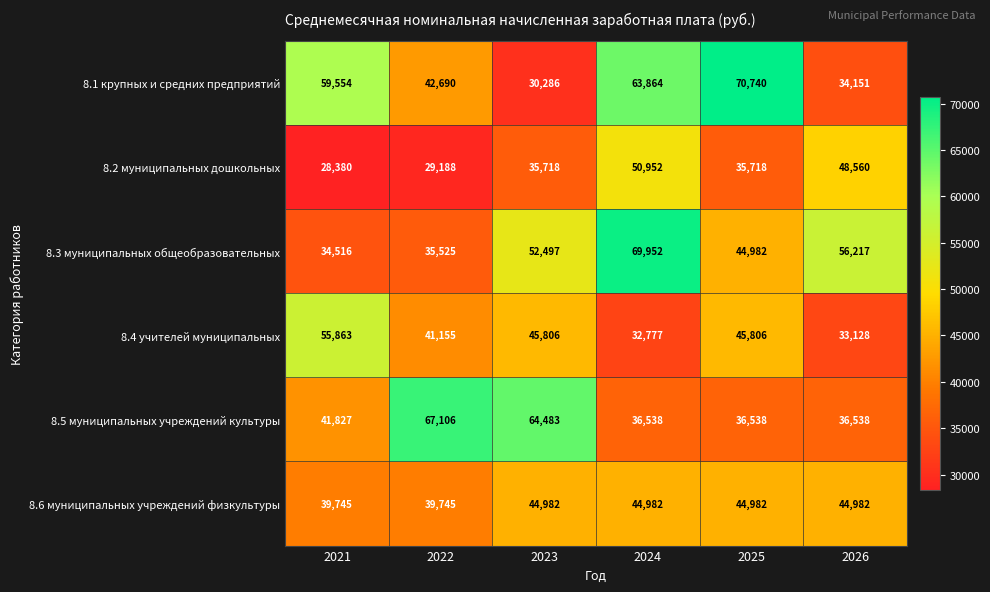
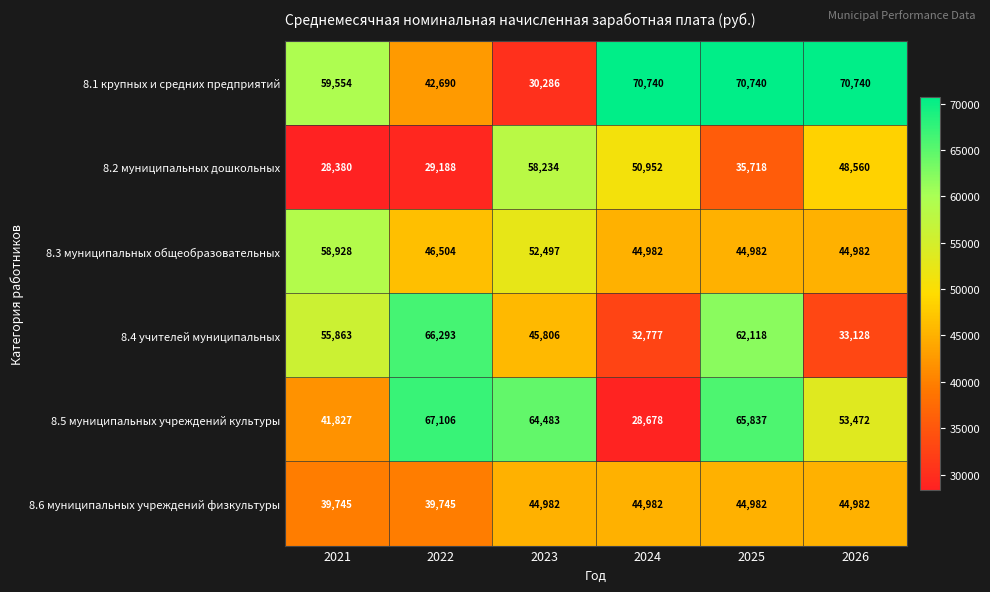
8.1 крупных и средних предприятий, 2024: 63,864 -> 70,740
8.1 крупных и средних предприятий, 2026: 34,151 -> 70,740
8.2 муниципальных дошкольных, 2023: 35,718 -> 58,234
8.3 муниципальных общеобразовательных, 2021: 34,516 -> 58,928
8.3 муниципальных общеобразовательных, 2022: 35,525 -> 46,504
8.3 муниципальных общеобразовательных, 2024: 69,952 -> 44,982
8.3 муниципальных общеобразовательных, 2026: 56,217 -> 44,982
8.4 учителей муниципальных, 2022: 41,155 -> 66,293
8.4 учителей муниципальных, 2025: 45,806 -> 62,118
8.5 муниципальных учреждений культуры, 2024: 36,538 -> 28,678
8.5 муниципальных учреждений культуры, 2025: 36,538 -> 65,837
8.5 муниципальных учреждений культуры, 2026: 36,538 -> 53,472
